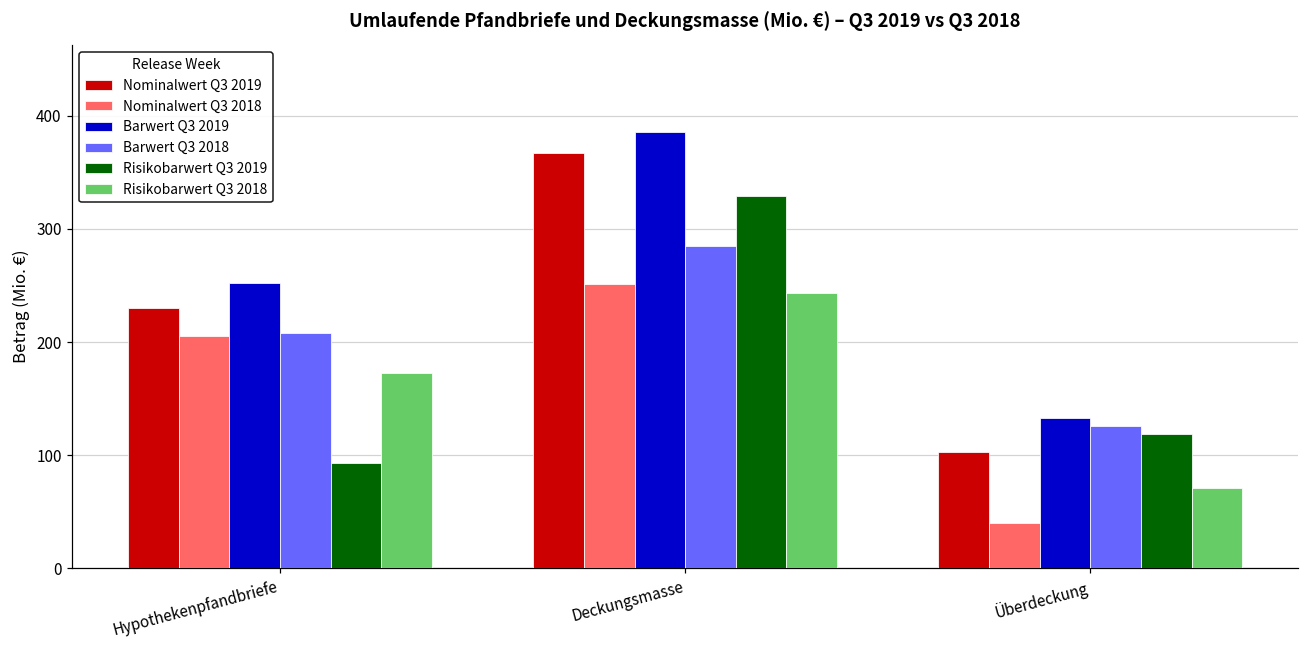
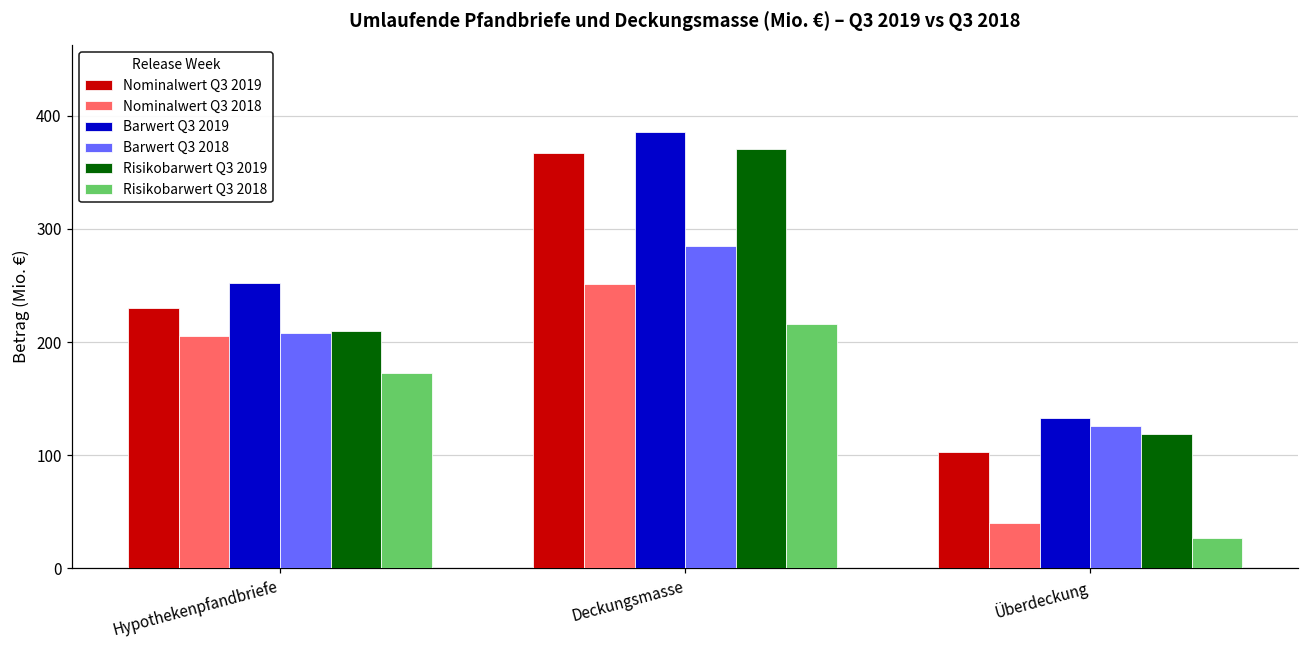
Risikobarwert Q3 2019, Hypothekenpfandbriefe: 93 -> 210
Risikobarwert Q3 2019, Deckungsmasse: 329 -> 371
Risikobarwert Q3 2018, Deckungsmasse: 243 -> 216
Risikobarwert Q3 2018, Überdeckung: 71 -> 27
